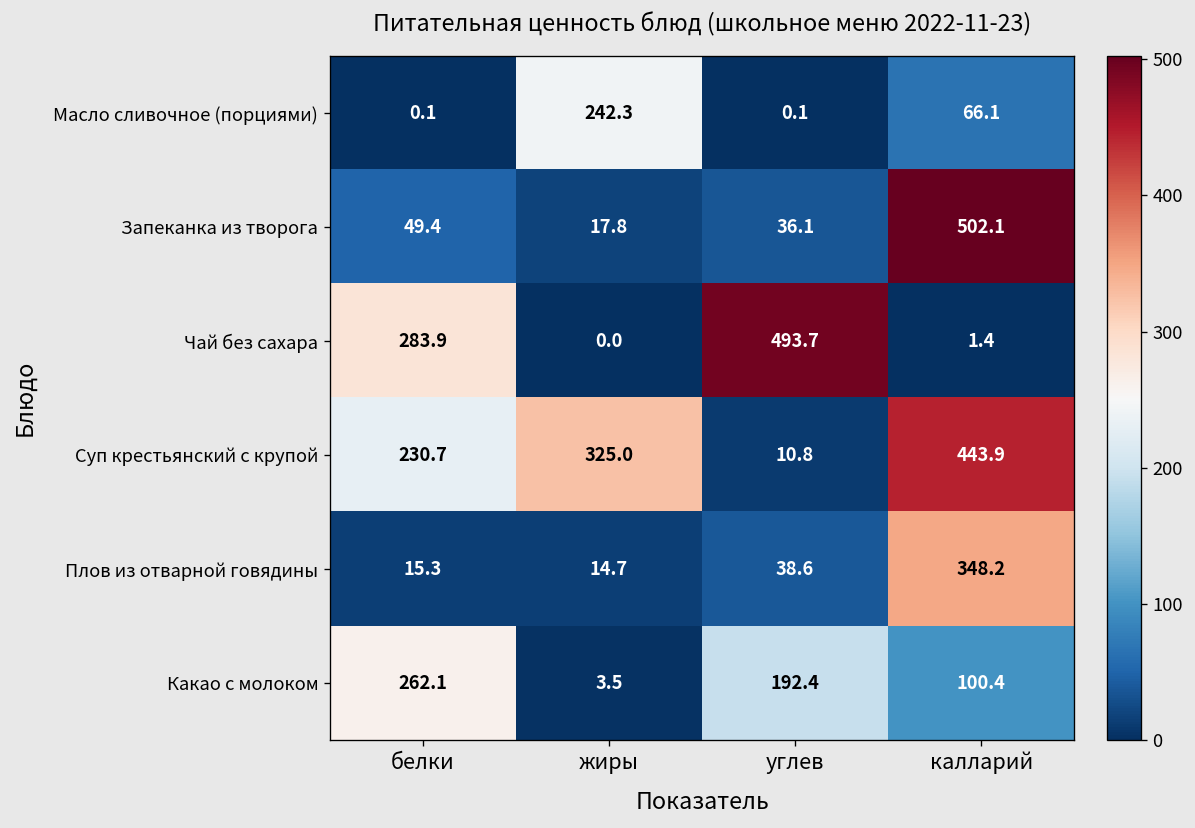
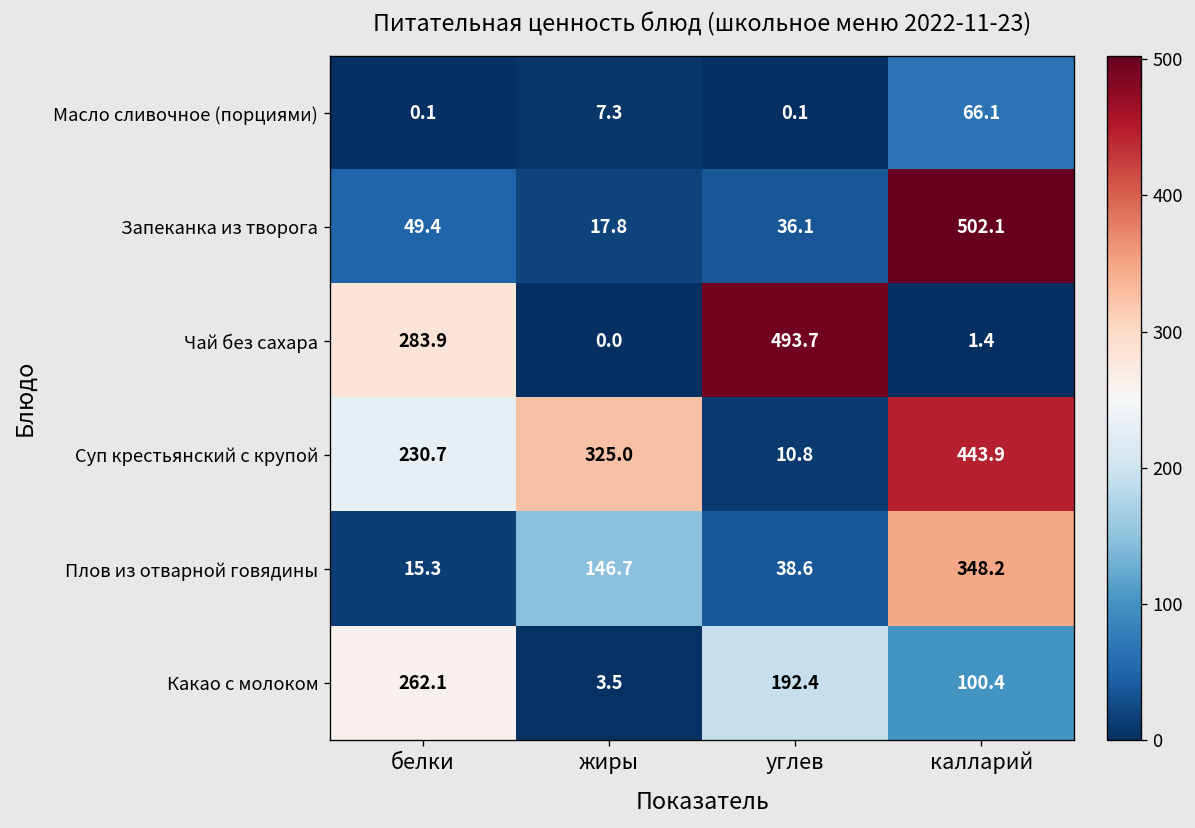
Масло сливочное (порциями), жиры: 242.3 -> 7.3
Плов из отварной говядины, жиры: 14.7 -> 146.7
